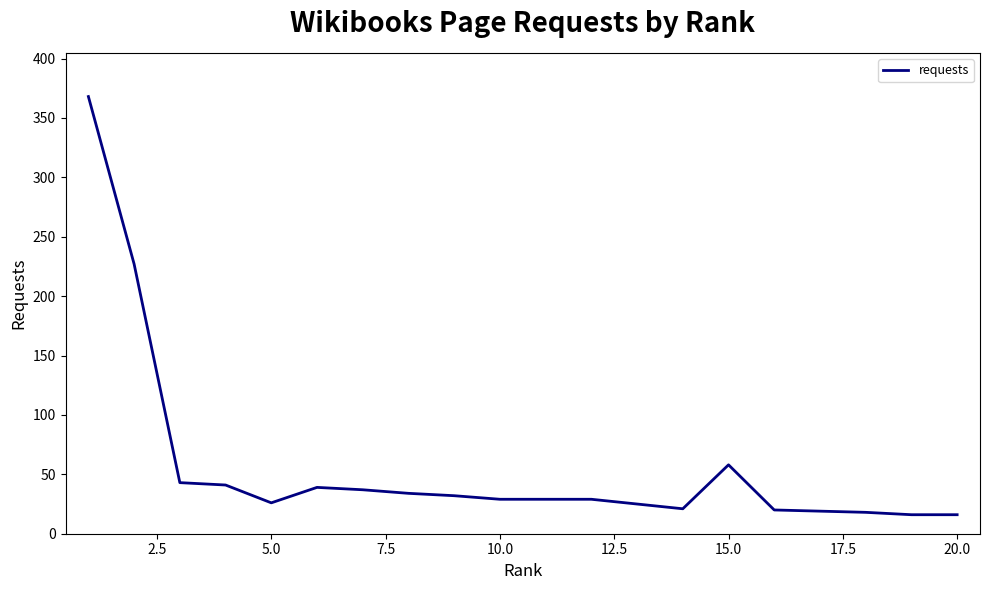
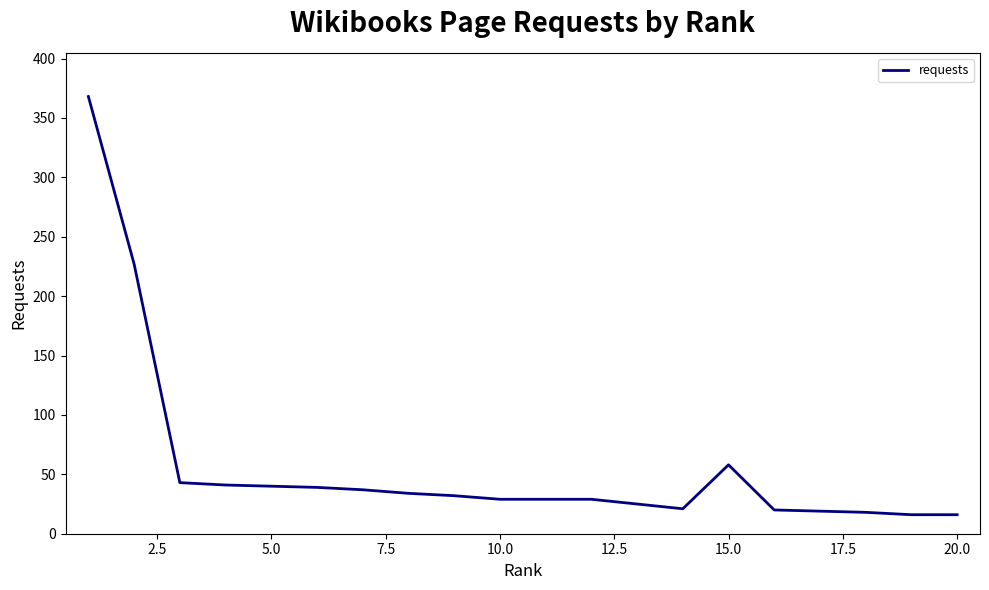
5.0: 26 -> 40
